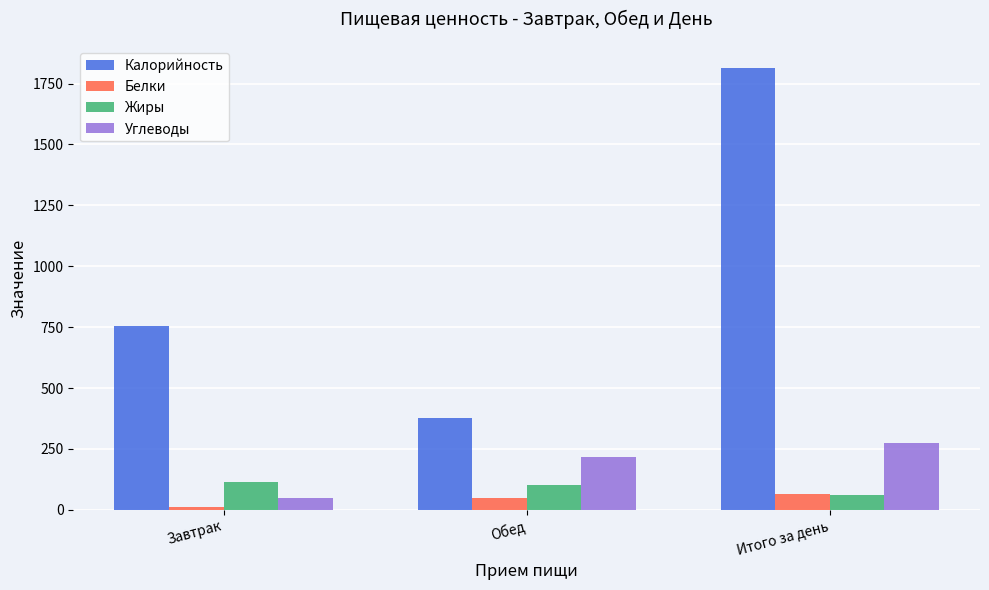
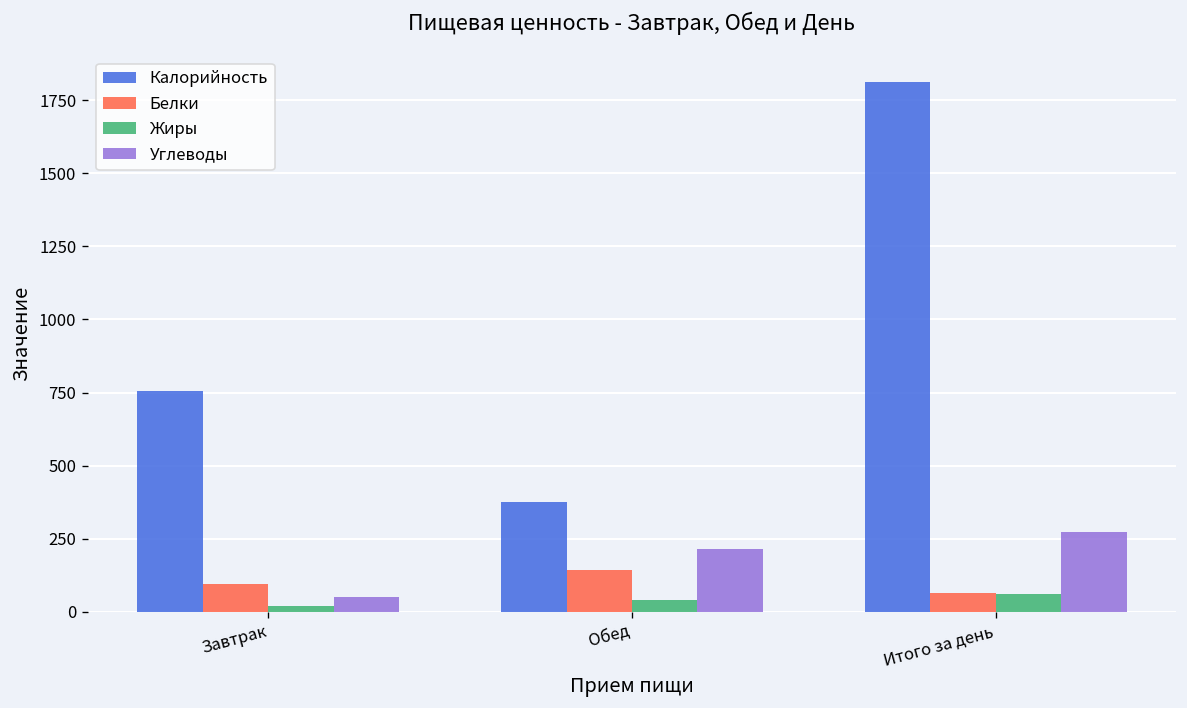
Белки, Завтрак: 10 -> 100
Жиры, Завтрак: 120 -> 20
Белки, Обед: 50 -> 140
Жиры, Обед: 100 -> 40
